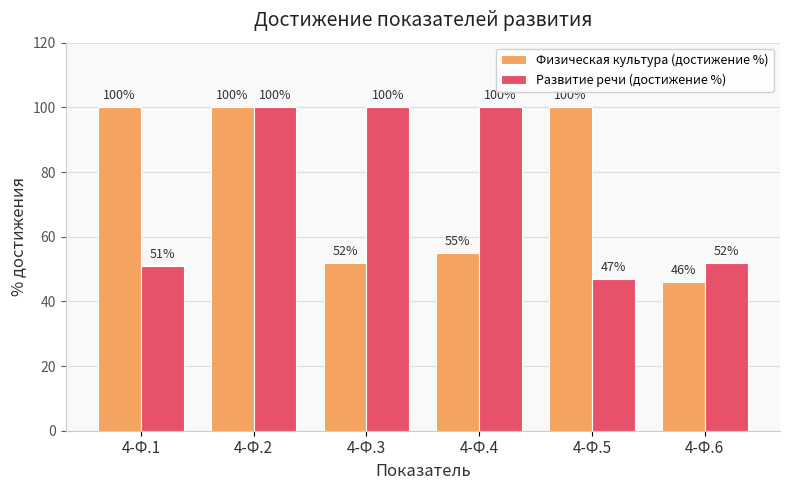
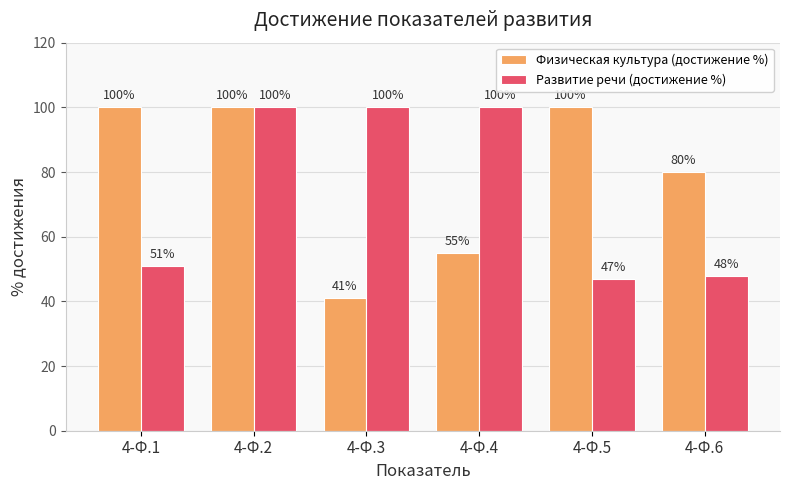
Физическая культура (достижение %), 4-Ф.3: 52% -> 41%
Физическая культура (достижение %), 4-Ф.6: 46% -> 80%
Развитие речи (достижение %), 4-Ф.6: 52% -> 48%
